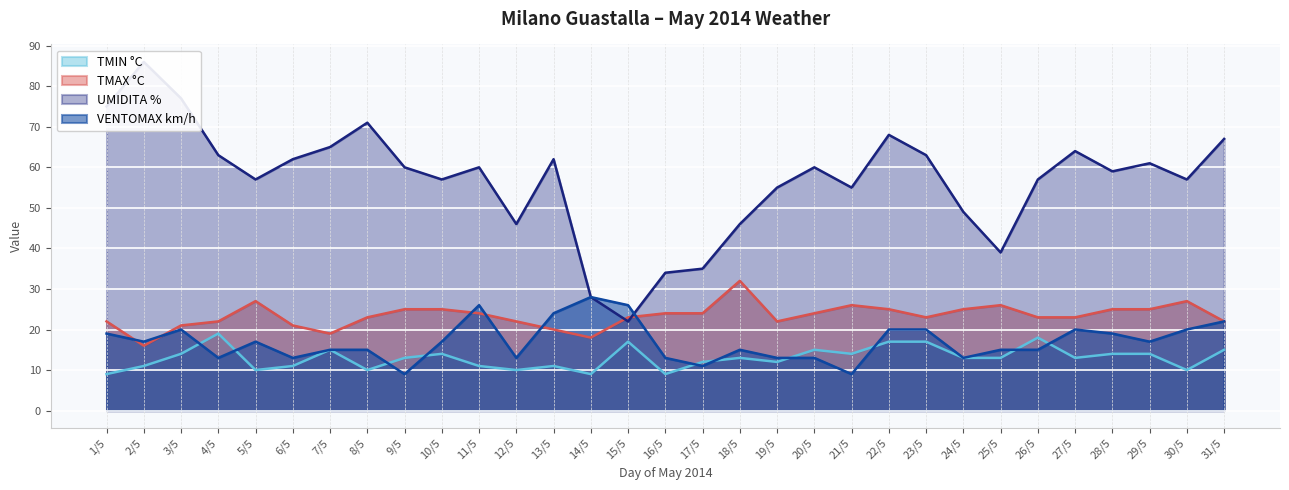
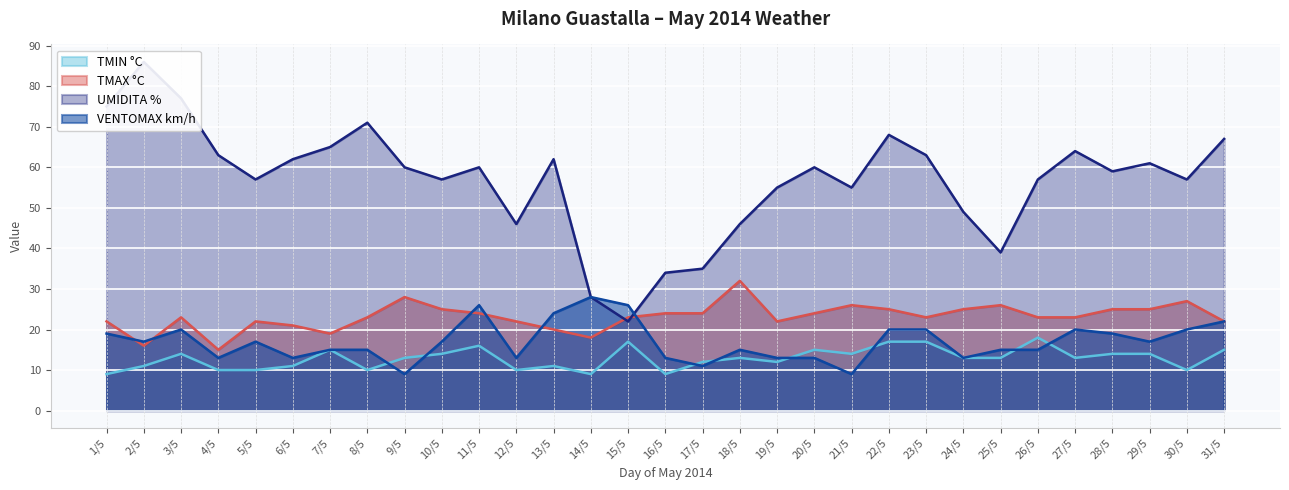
TMAX °C, 3/5: 21 -> 23
TMIN °C, 4/5: 19 -> 10
TMAX °C, 4/5: 22 -> 15
TMAX °C, 5/5: 27 -> 22
TMAX °C, 9/5: 25 -> 28
TMIN °C, 11/5: 11 -> 16
